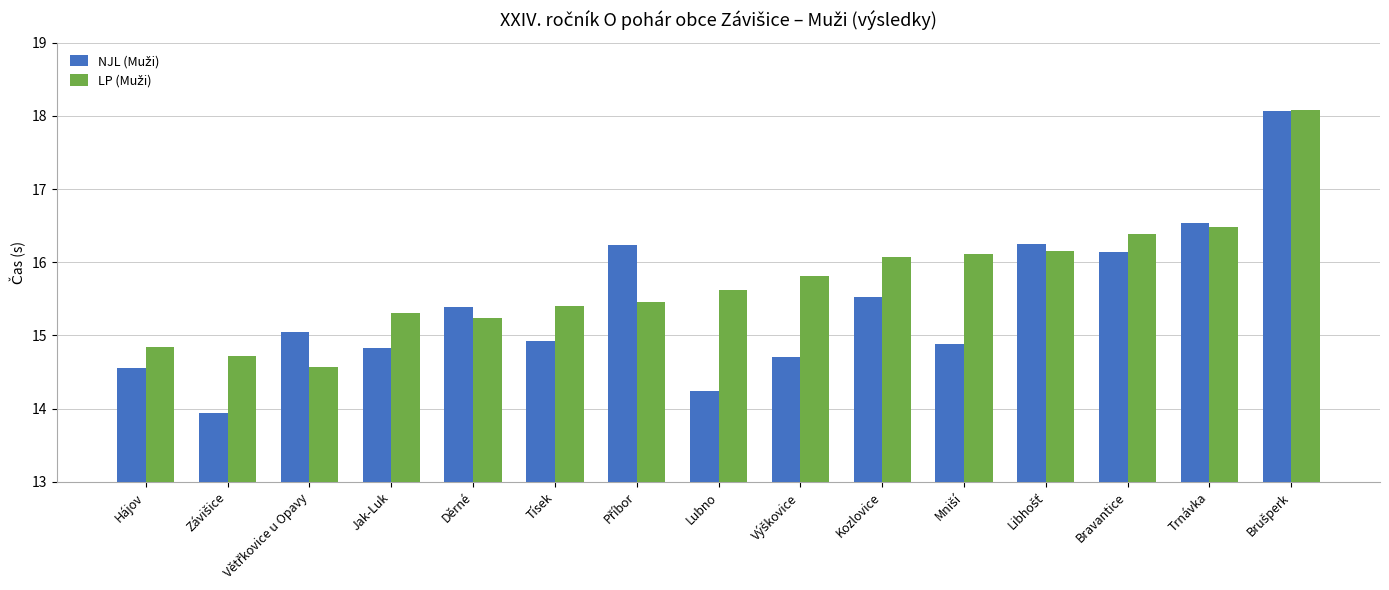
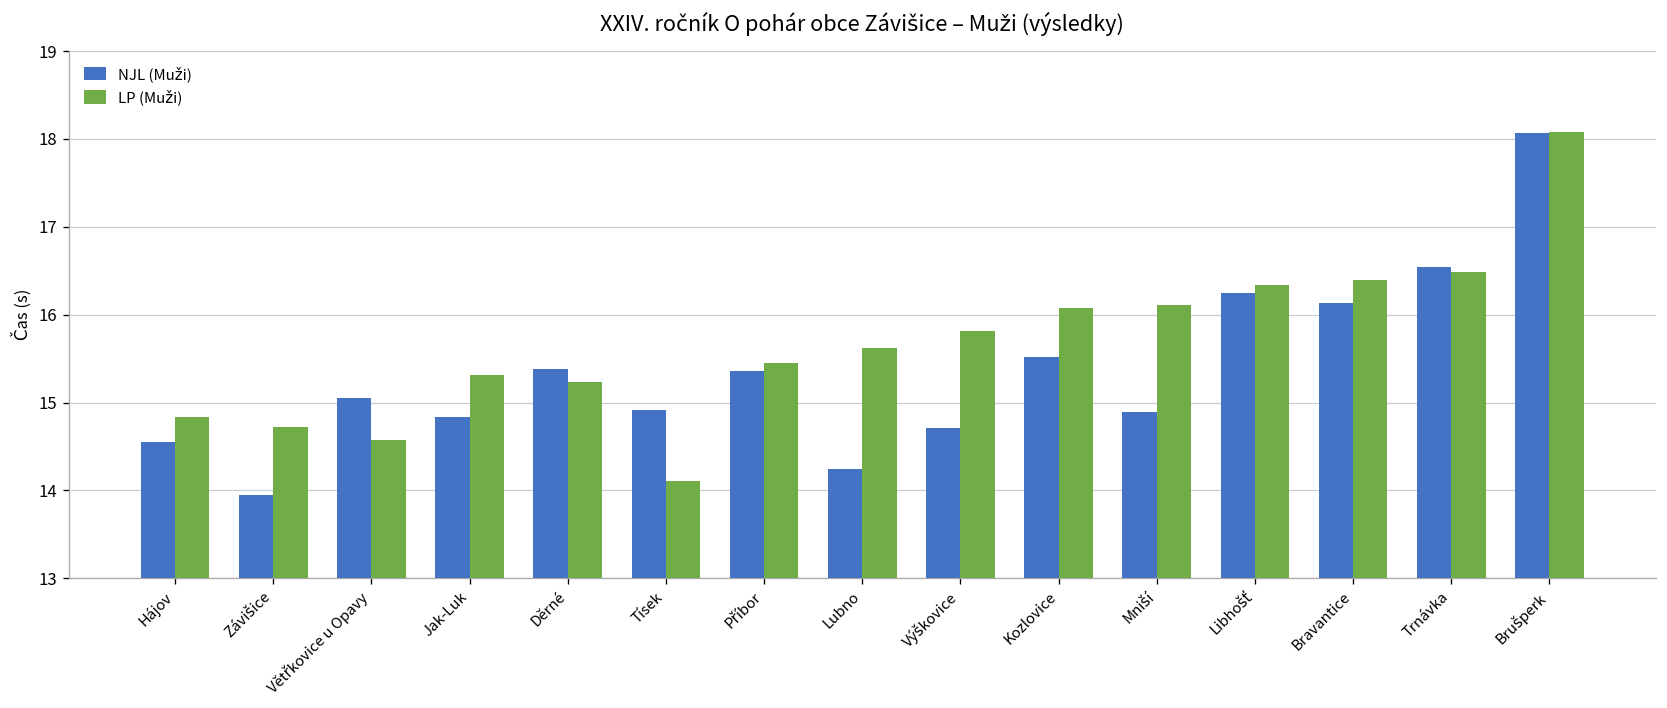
LP (Muži), Tísek: 15.4 -> 14.1
NJL (Muži), Příbor: 16.2 -> 15.4
LP (Muži), Libhošť: 16.2 -> 16.3
